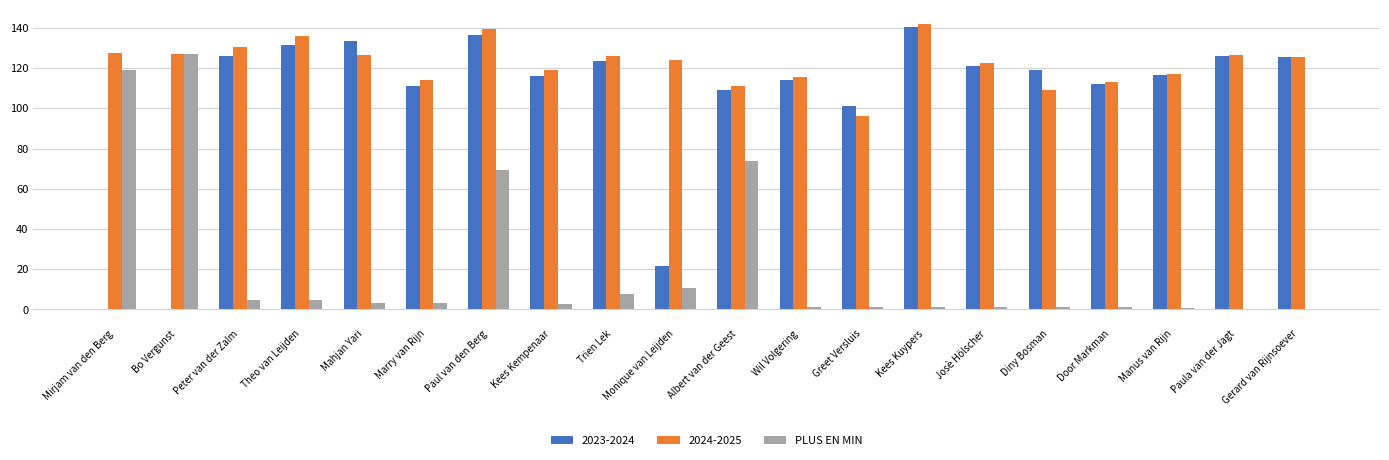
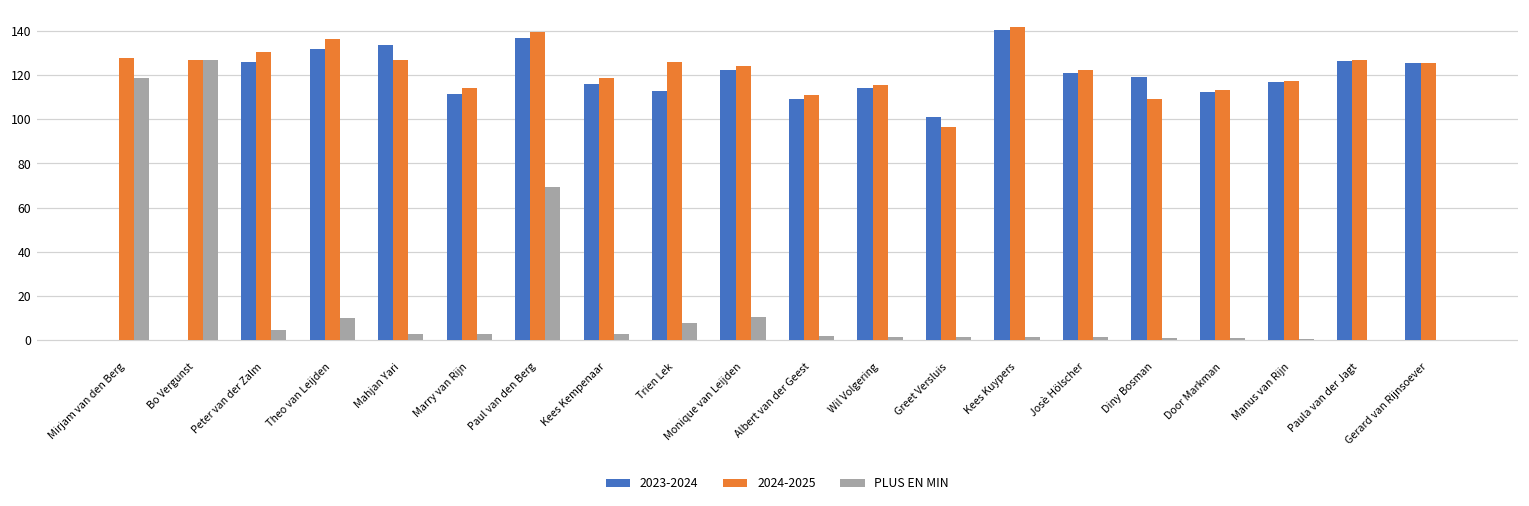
PLUS EN MIN, Theo van Leijden: 5 -> 10
2023-2024, Trien Lek: 124 -> 113
2023-2024, Monique van Leijden: 21 -> 122
PLUS EN MIN, Albert van der Geest: 74 -> 2
